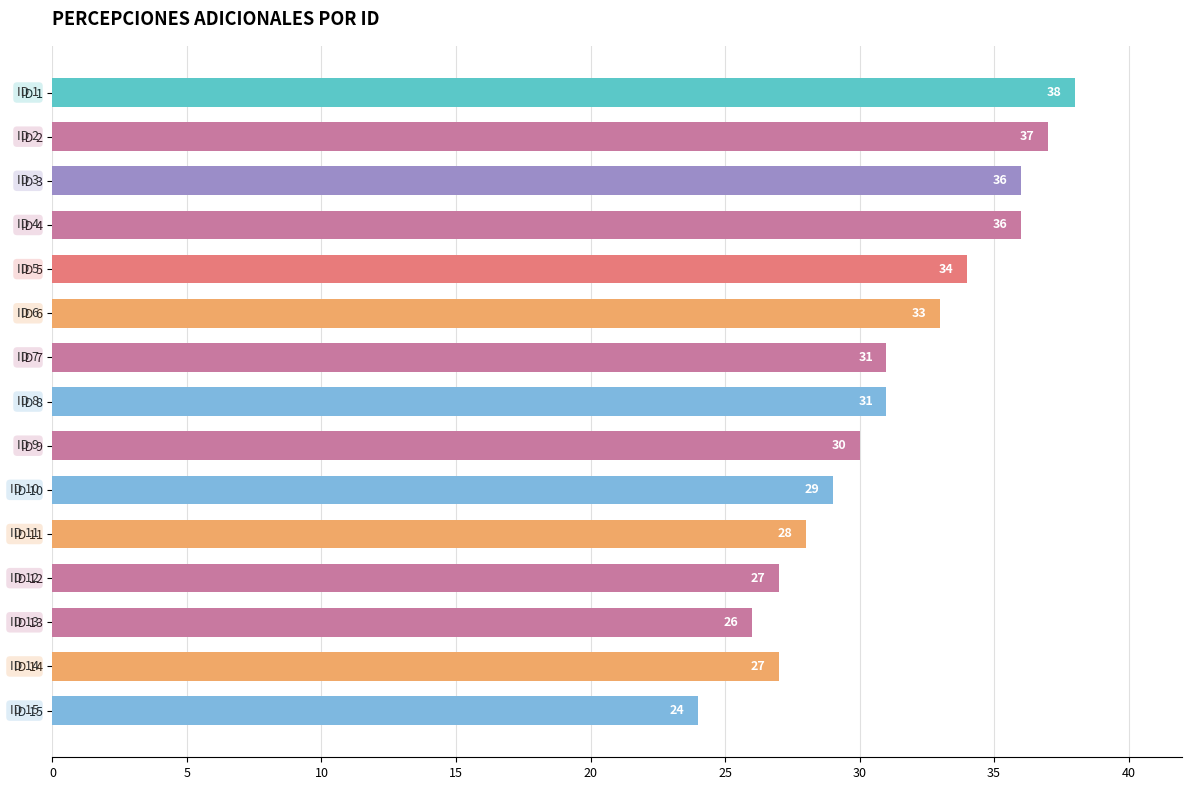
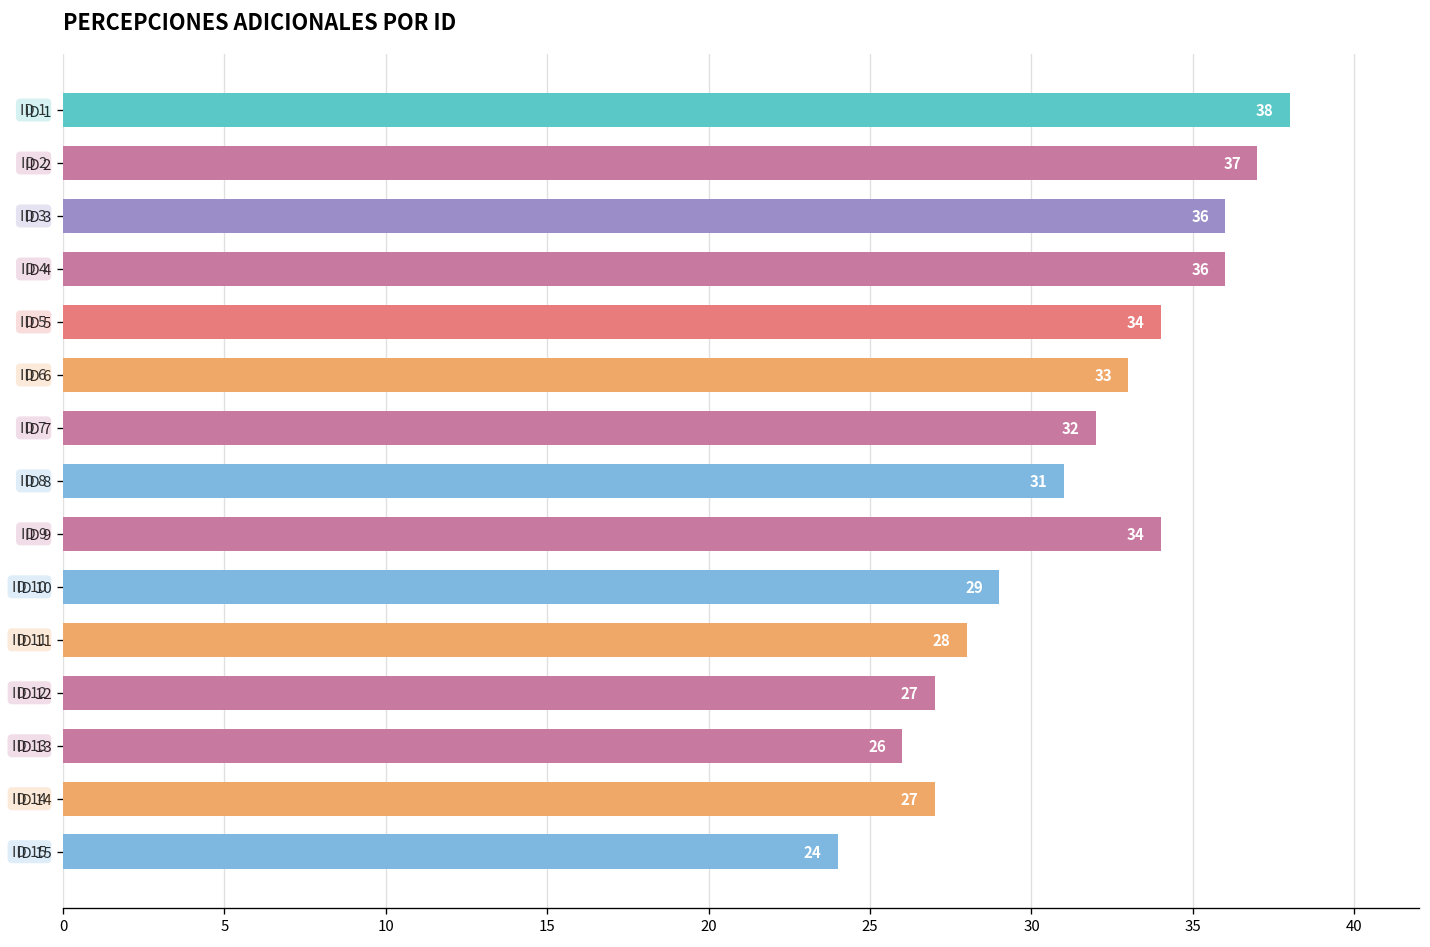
ID 7: 31 -> 32
ID 9: 30 -> 34
